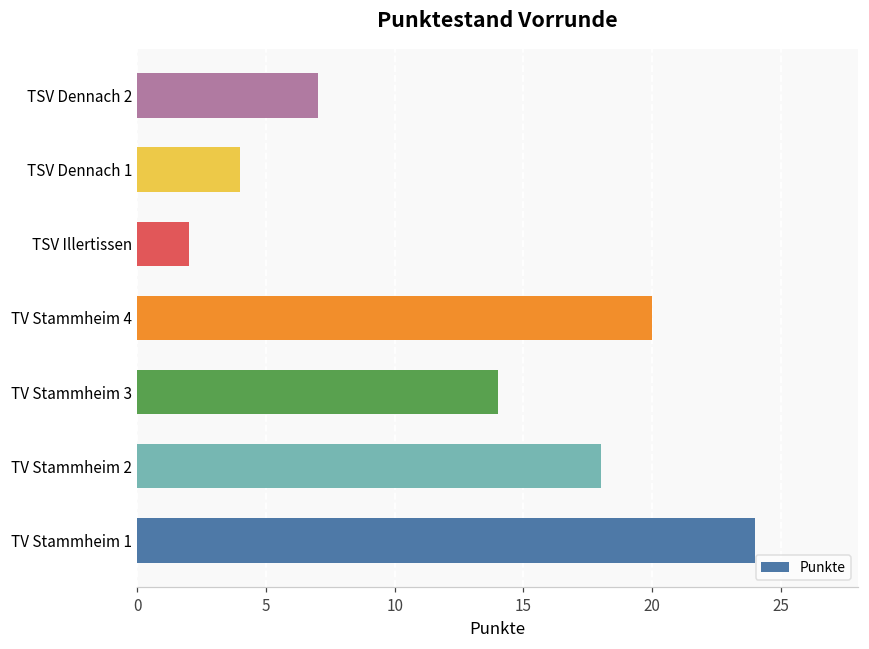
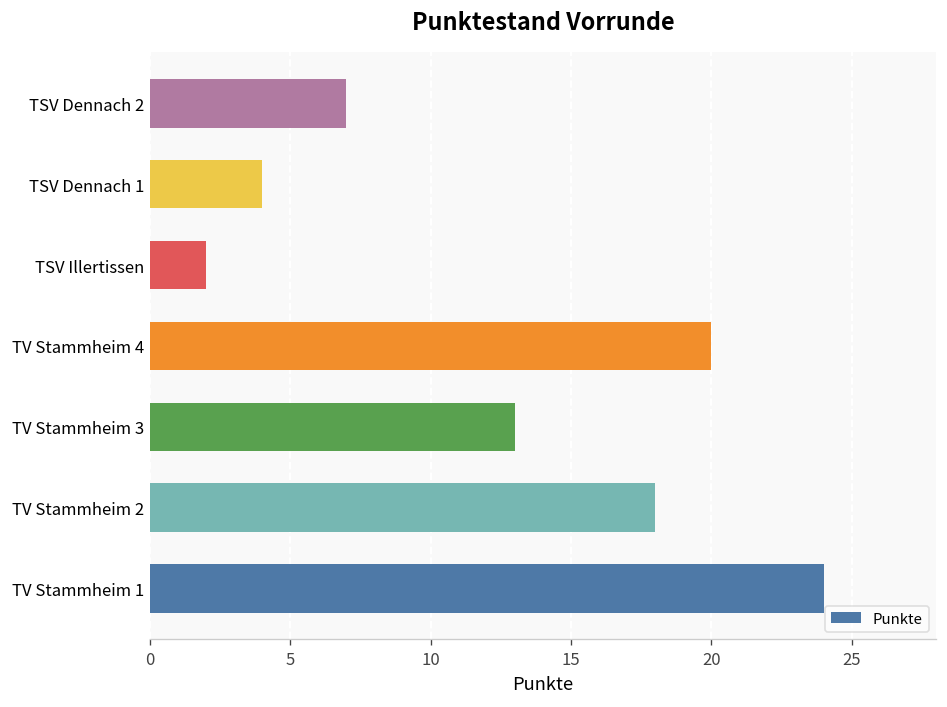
TV Stammheim 3: 14 -> 13
